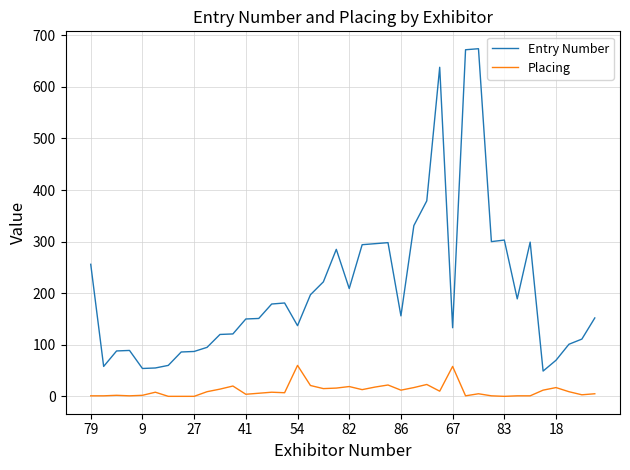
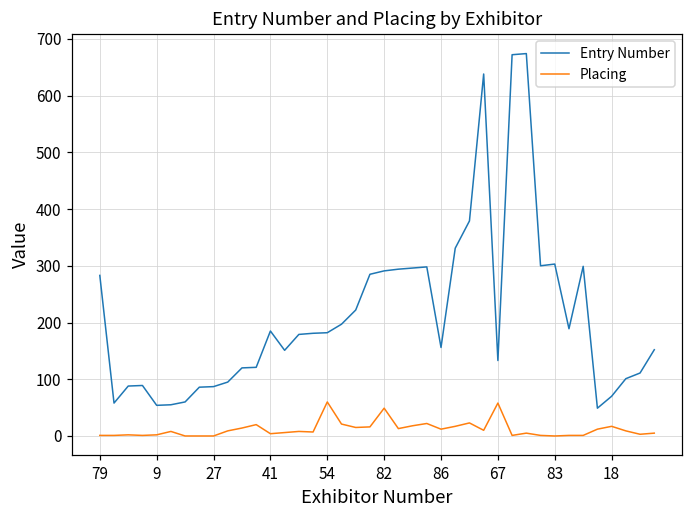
Entry Number, 79: 260 -> 280
Entry Number, 41: 150 -> 190
Entry Number, 54: 140 -> 180
Entry Number, 82: 210 -> 290
Placing, 82: 20 -> 50
